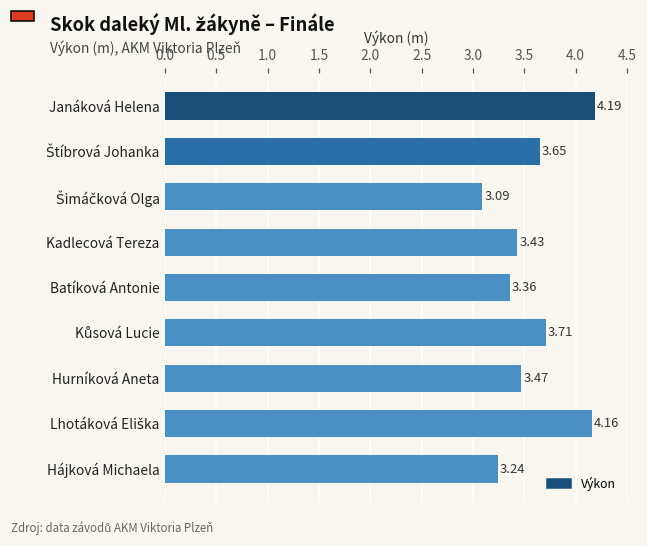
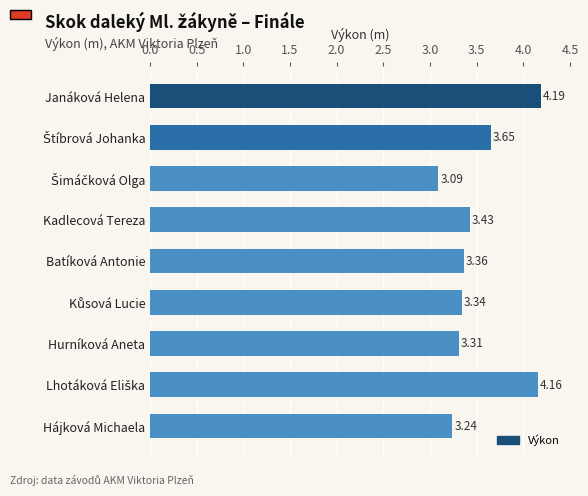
Kůsová Lucie: 3.71 -> 3.34
Hurníková Aneta: 3.47 -> 3.31
